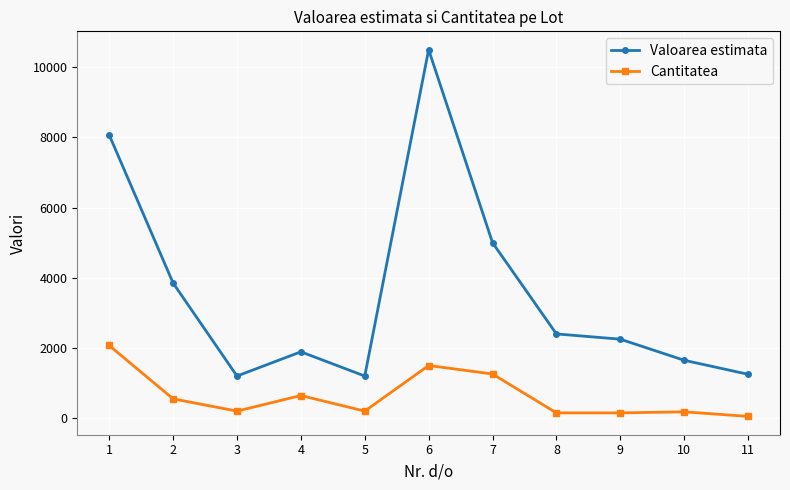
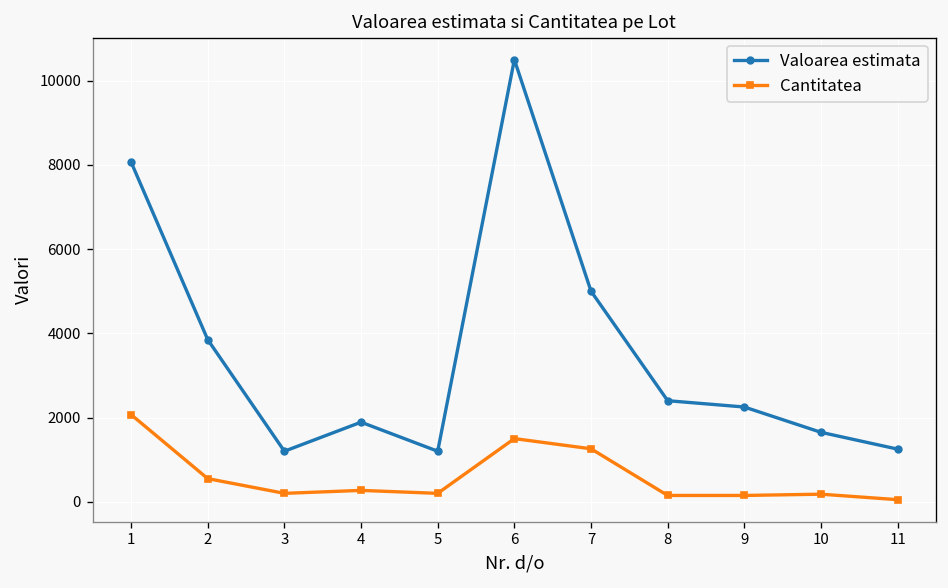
Cantitatea, 4: 600 -> 300
